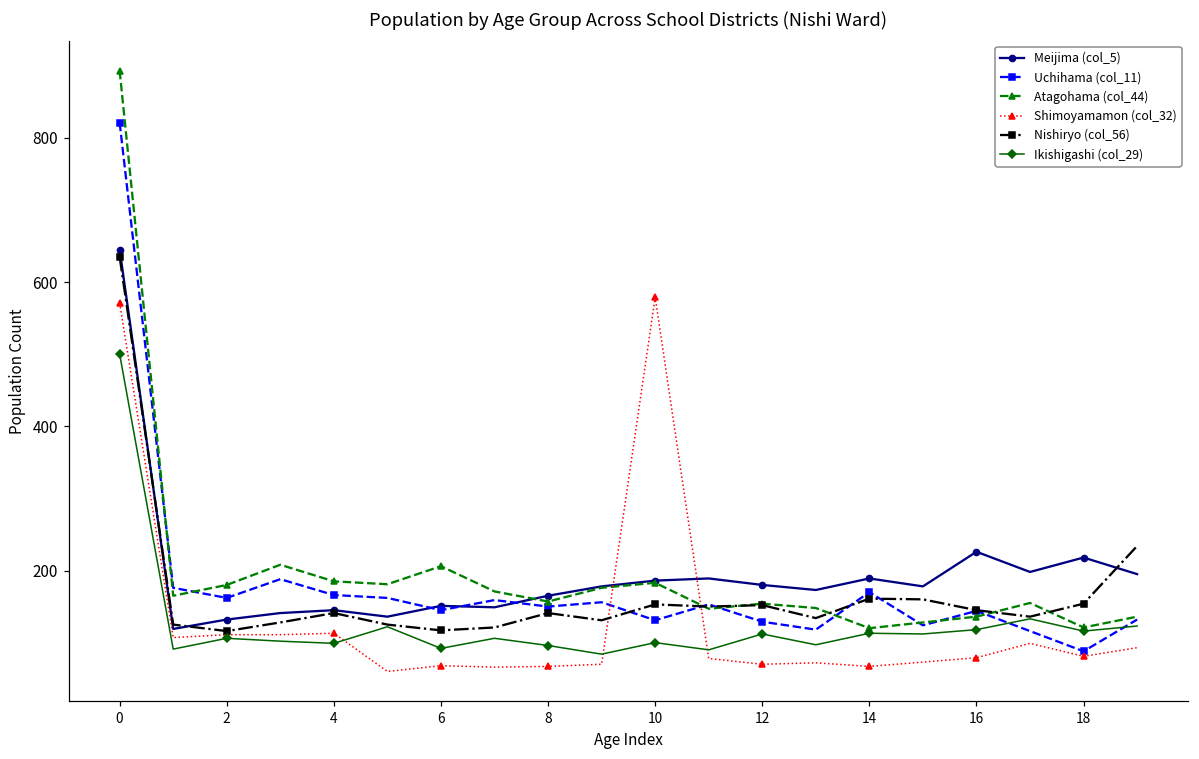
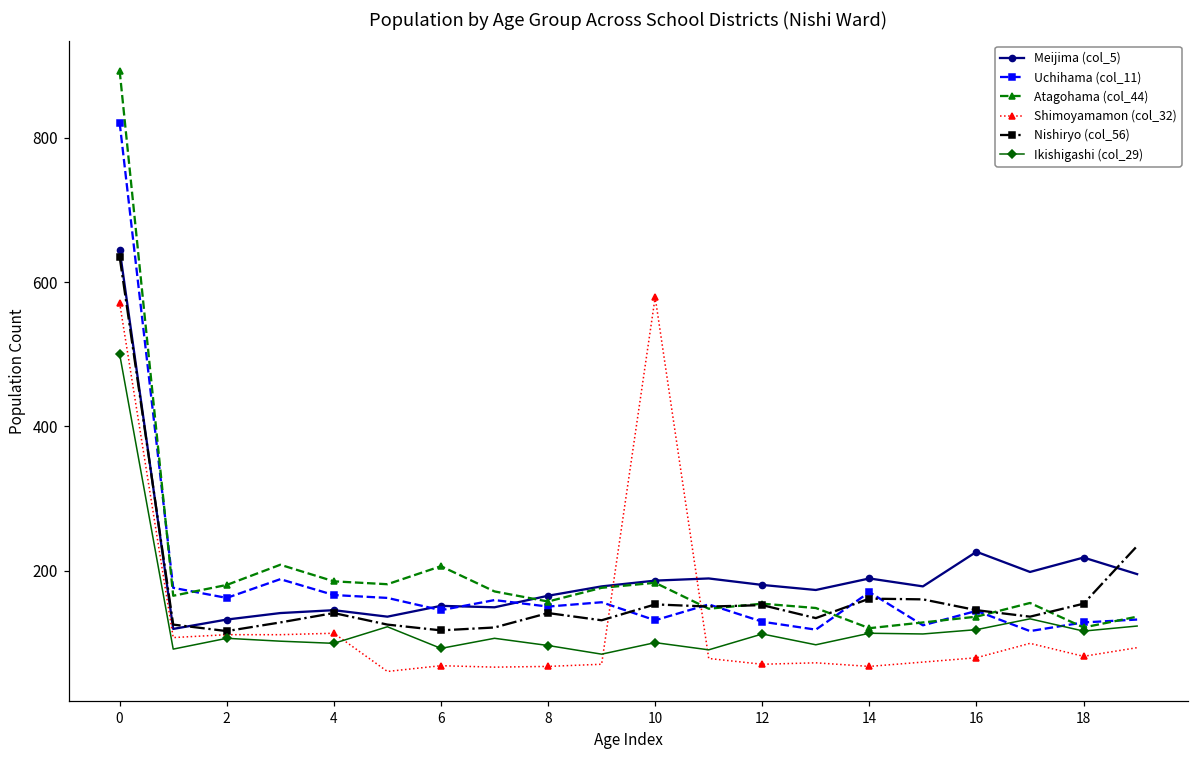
Uchihama (col_11), 18: 90 -> 130
